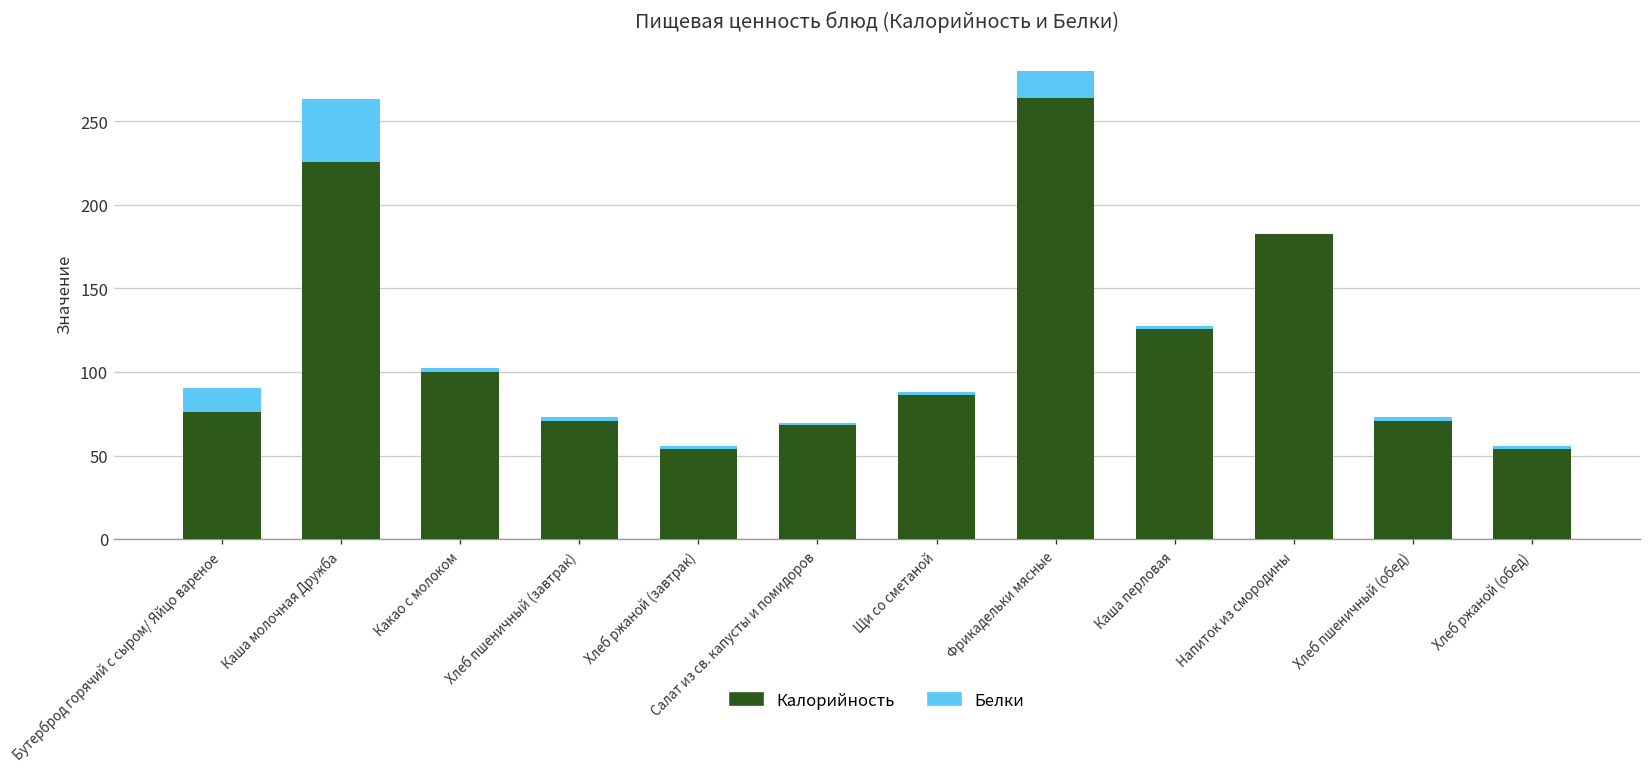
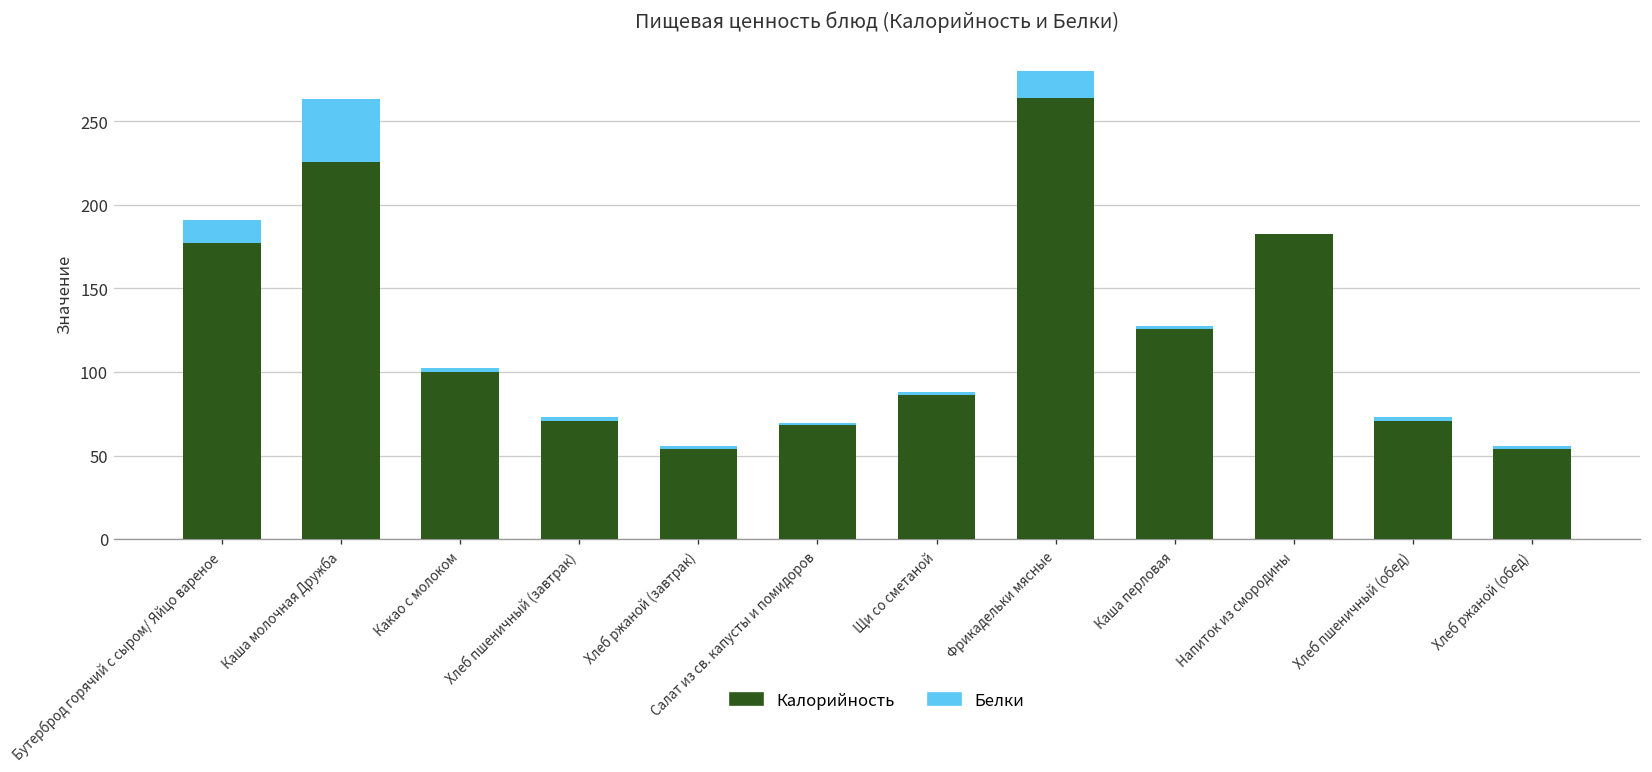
Калорийность, Бутерброд горячий с сыром/ Яйцо вареное: 76 -> 177
